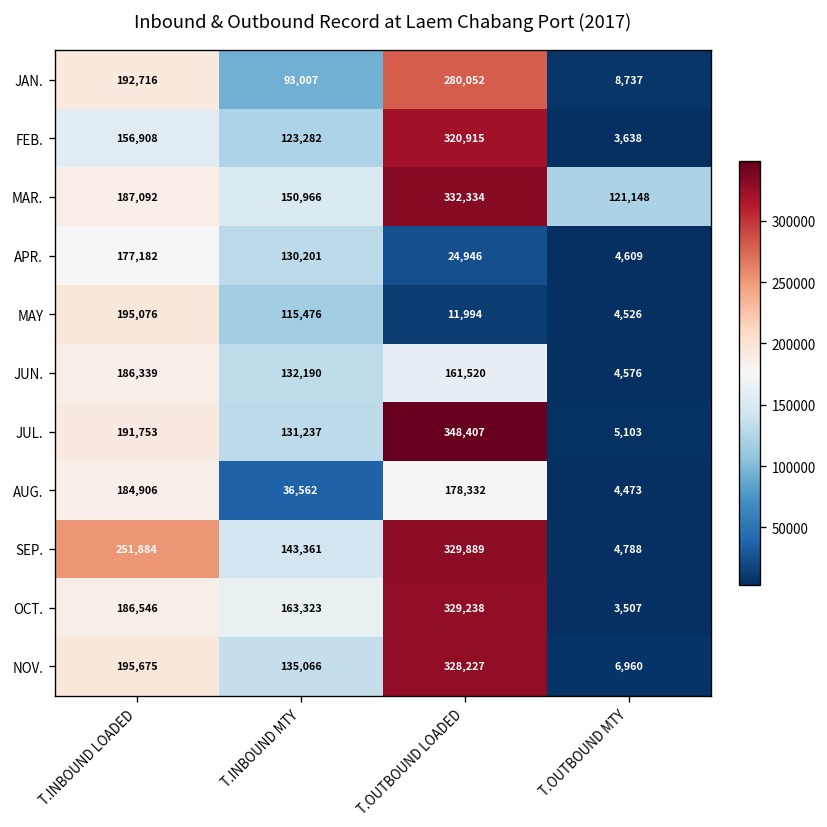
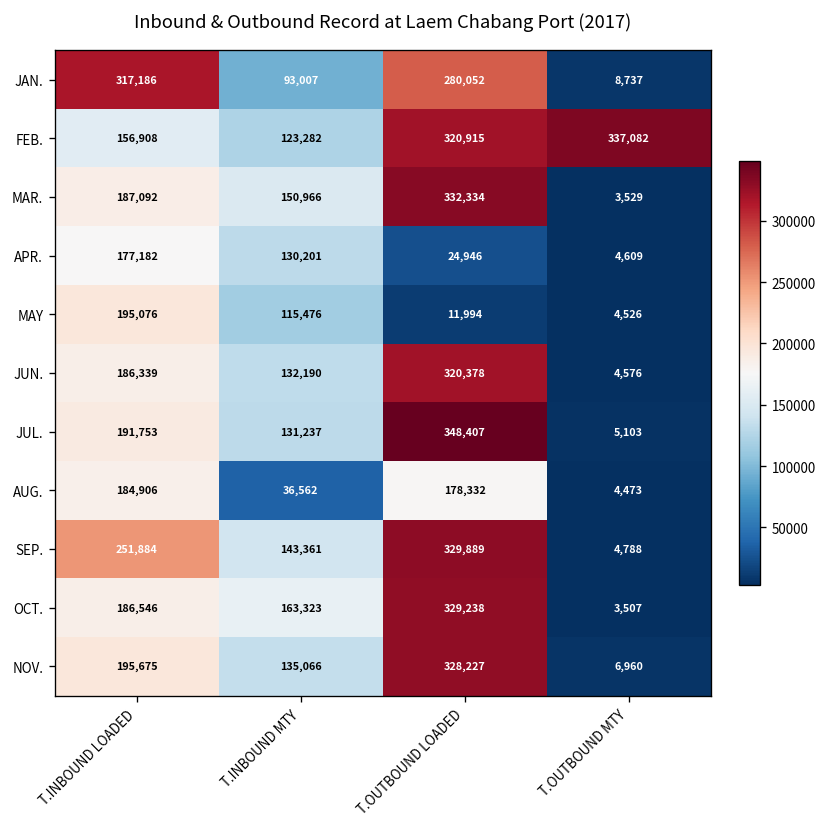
JAN., T.INBOUND LOADED: 192,716 -> 317,186
FEB., T.OUTBOUND MTY: 3,638 -> 337,082
MAR., T.OUTBOUND MTY: 121,148 -> 3,529
JUN., T.OUTBOUND LOADED: 161,520 -> 320,378
